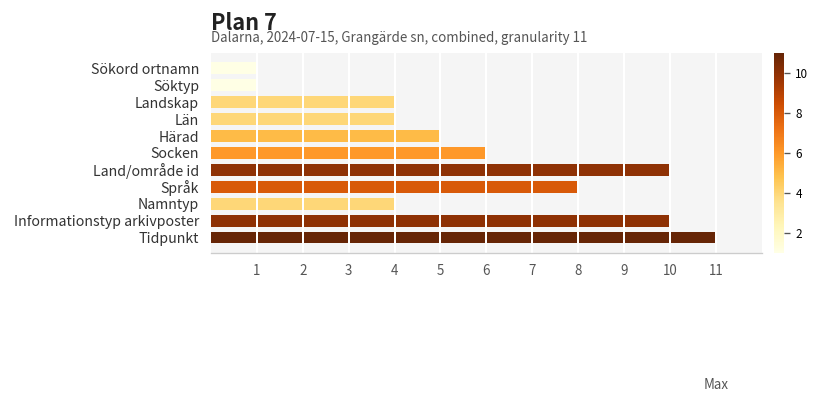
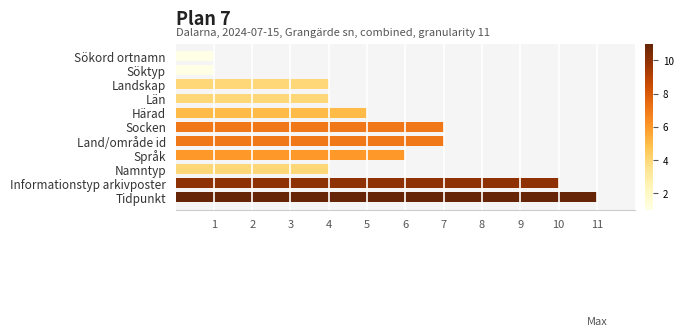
Socken: 6 -> 7
Land/område id: 10 -> 7
Språk: 8 -> 6
